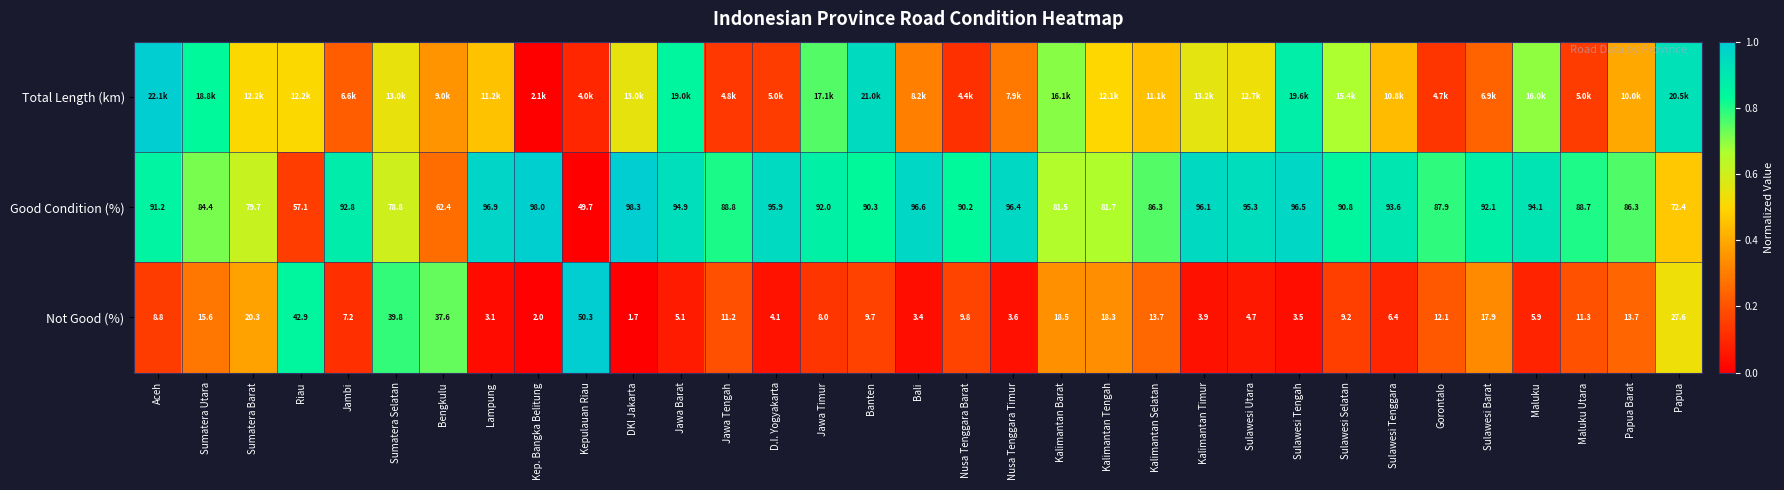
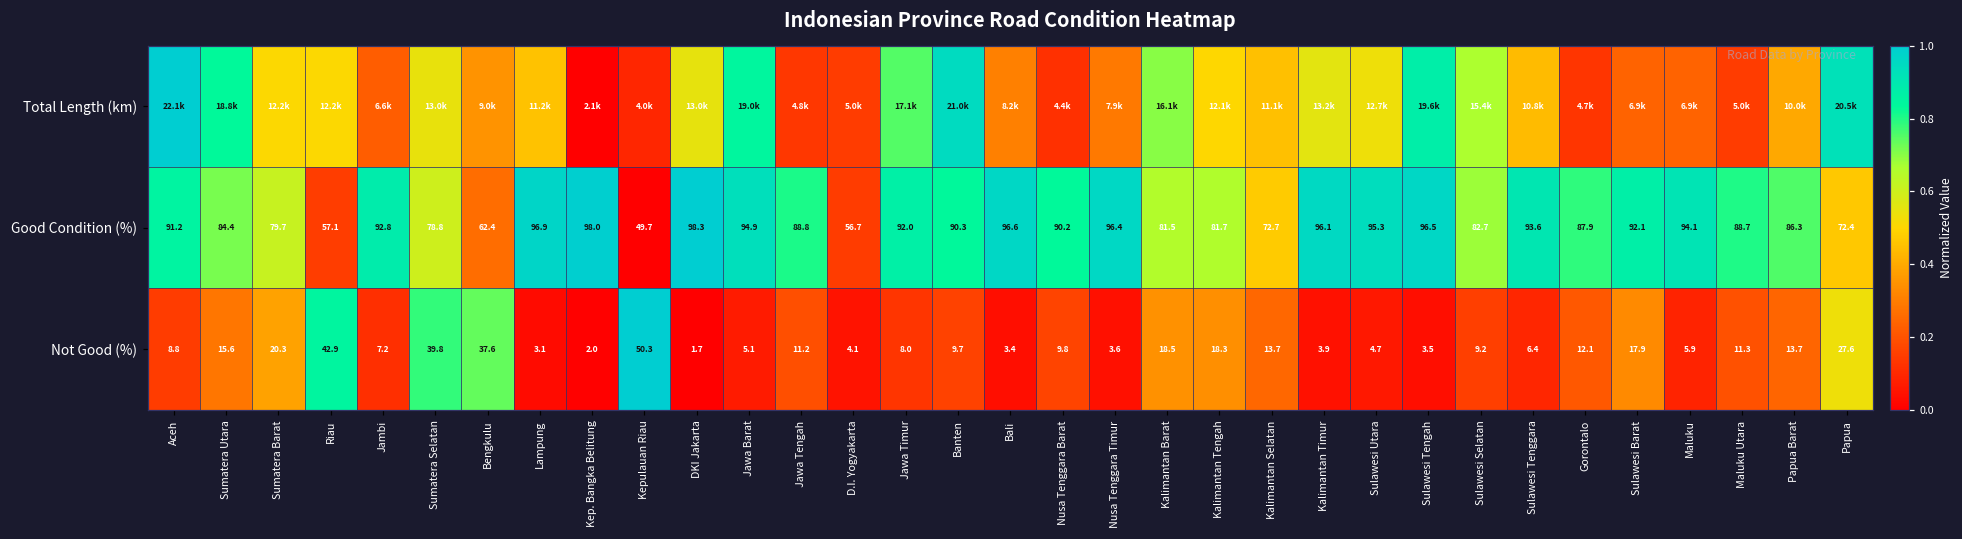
Total Length (km), Maluku: 16.0k -> 6.9k
Good Condition (%), D.I. Yogyakarta: 95.9 -> 56.7
Good Condition (%), Kalimantan Selatan: 86.3 -> 72.7
Good Condition (%), Sulawesi Selatan: 90.8 -> 82.7
